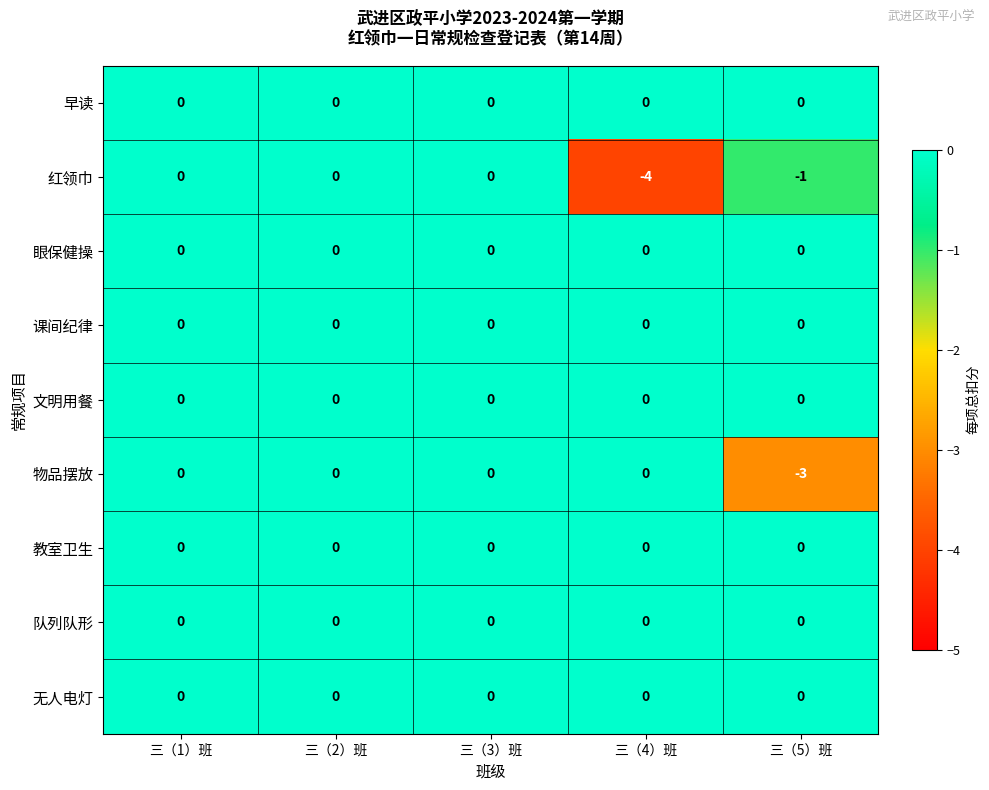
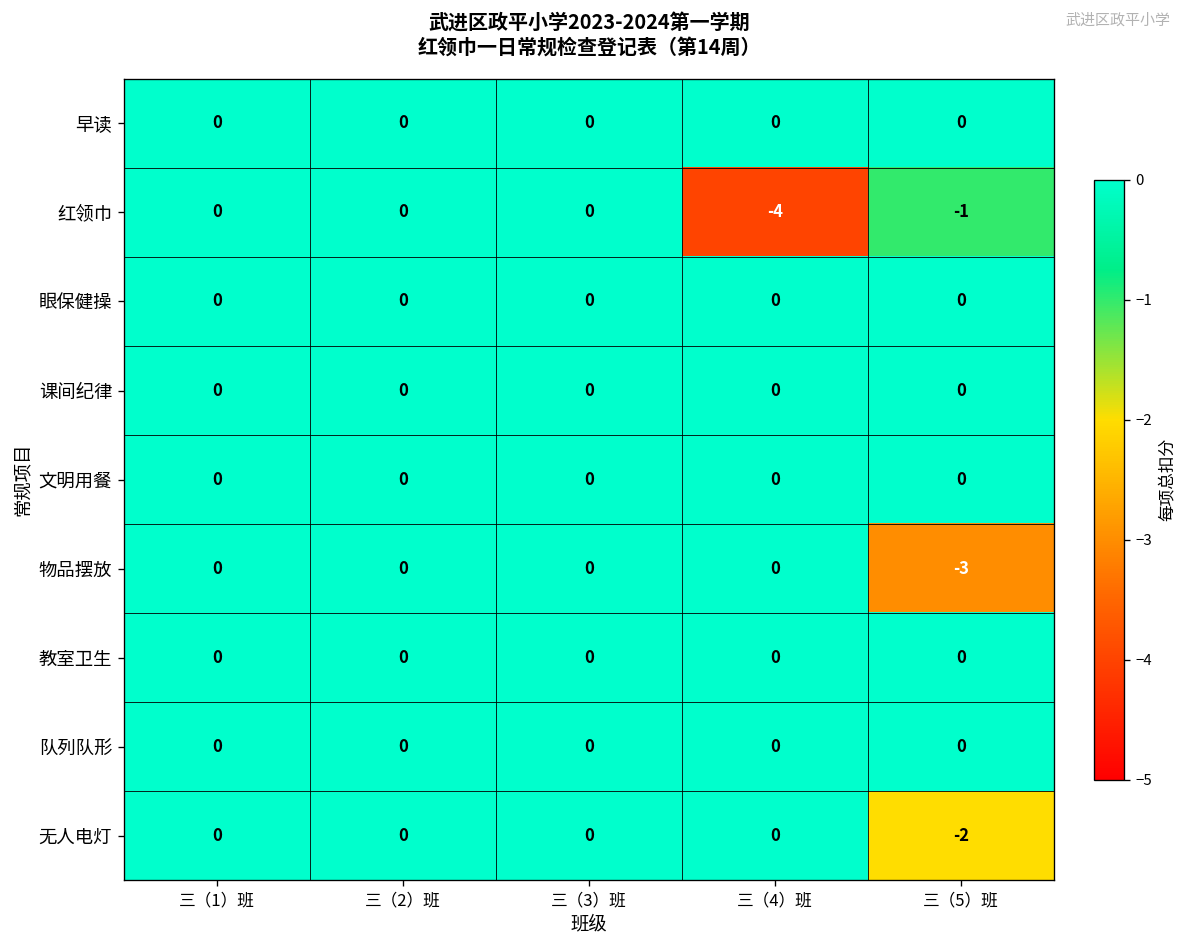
无人电灯, 三（5）班: 0 -> -2
